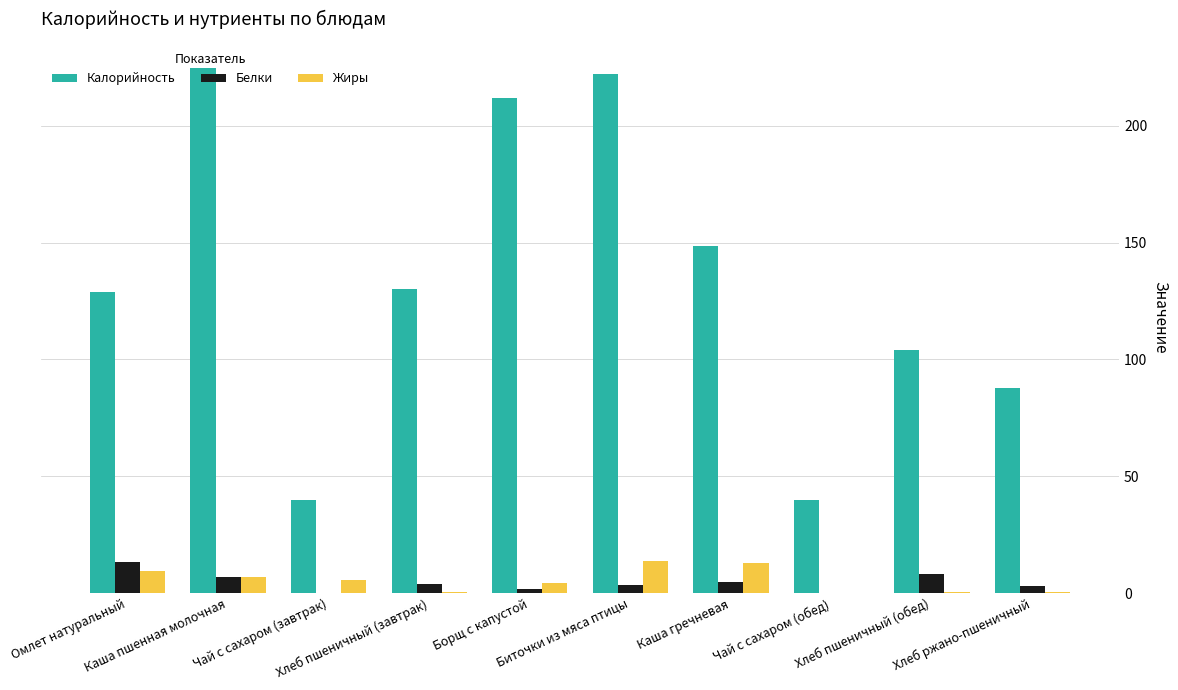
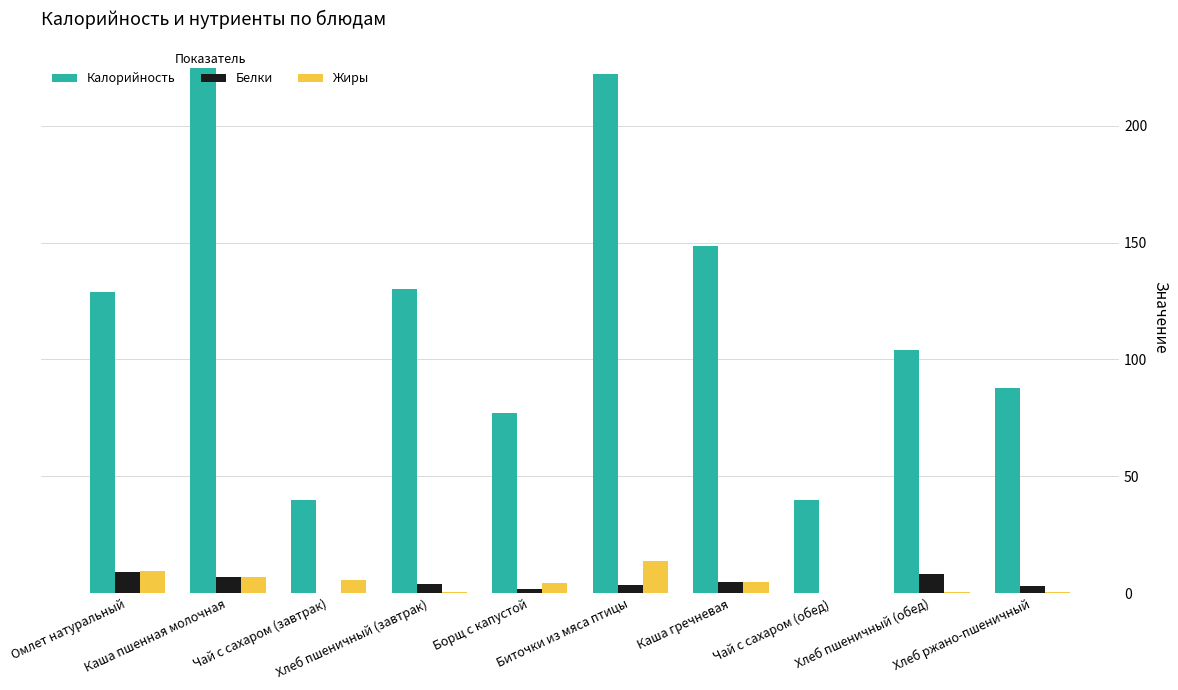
Белки, Омлет натуральный: 13 -> 9
Калорийность, Борщ с капустой: 212 -> 77
Жиры, Каша гречневая: 13 -> 5
